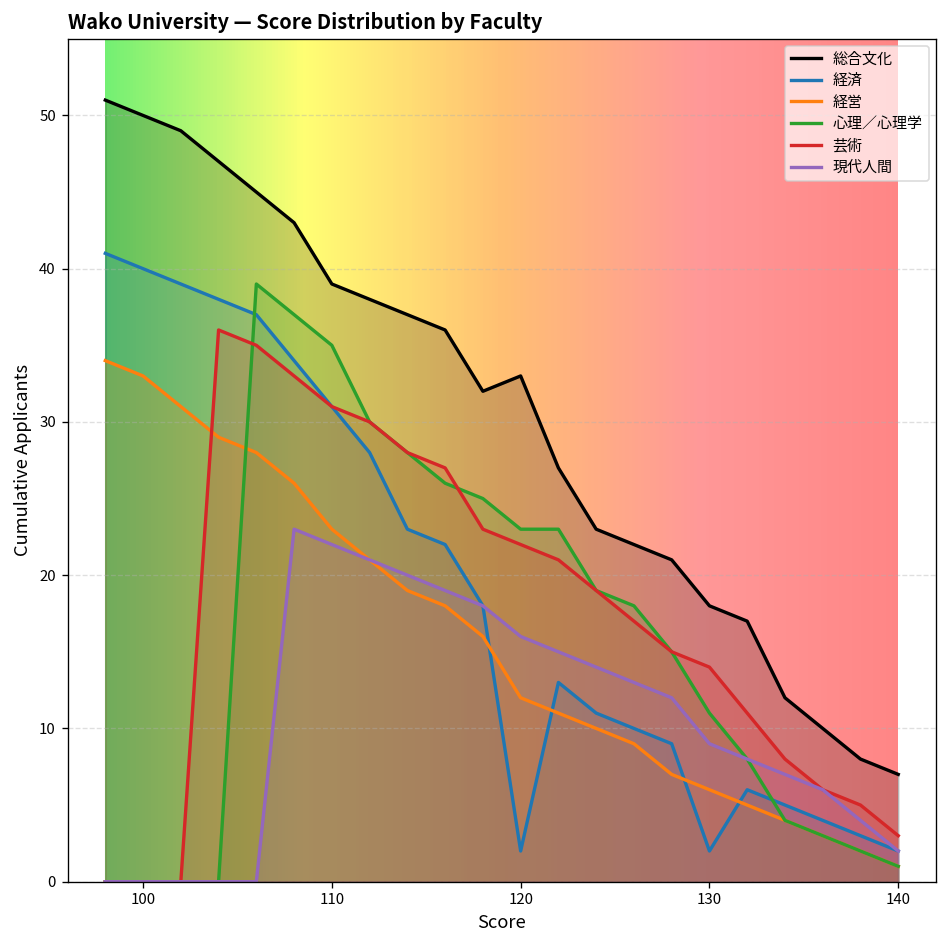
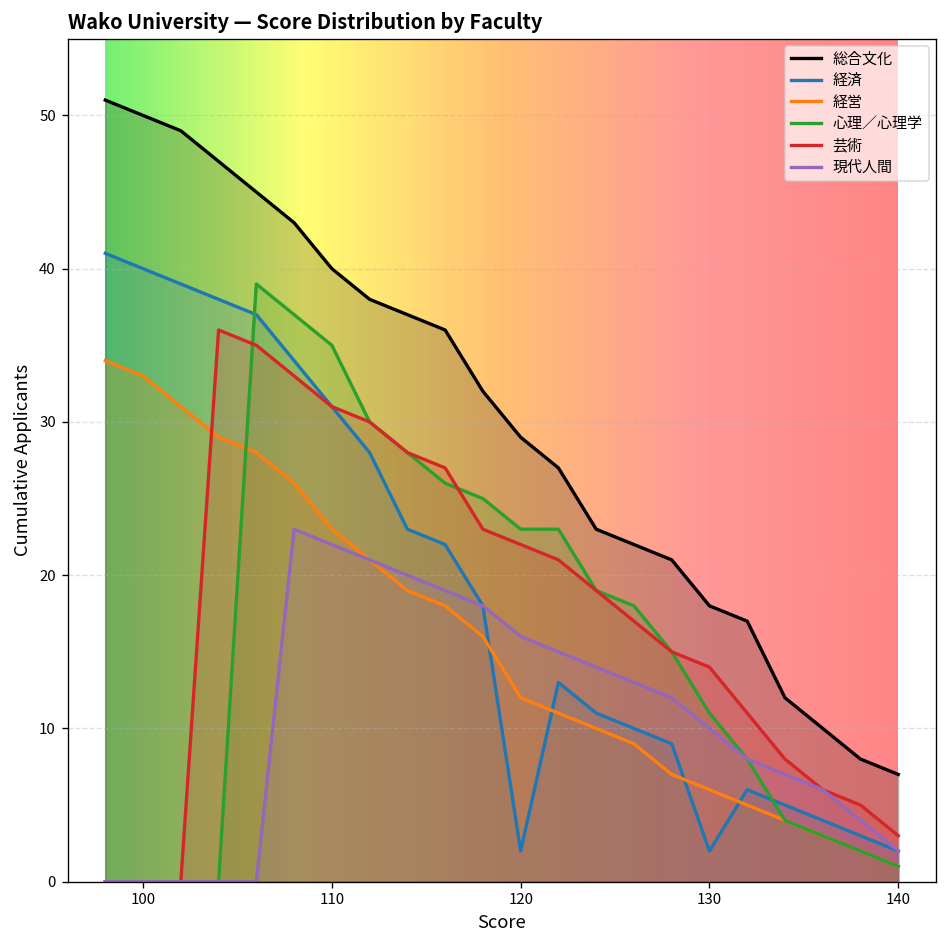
総合文化, 110: 39 -> 40
総合文化, 120: 33 -> 29
現代人間, 130: 9 -> 10
